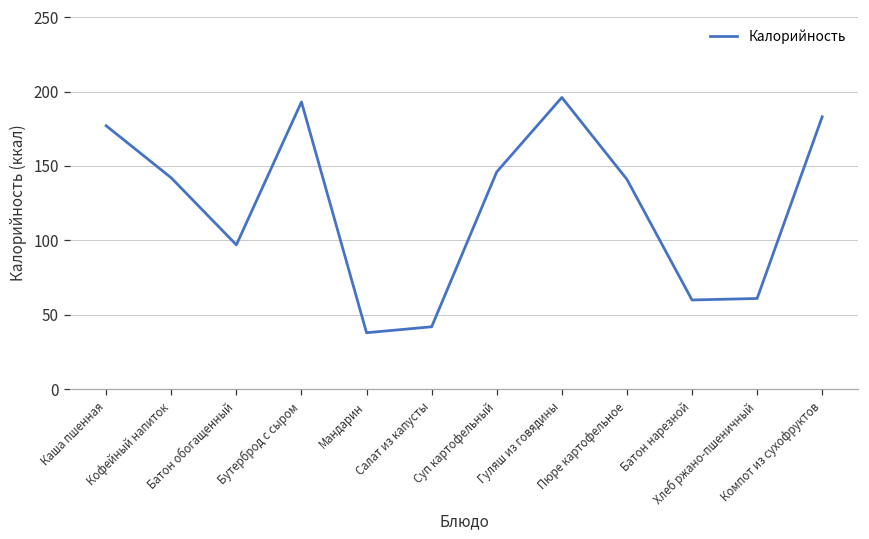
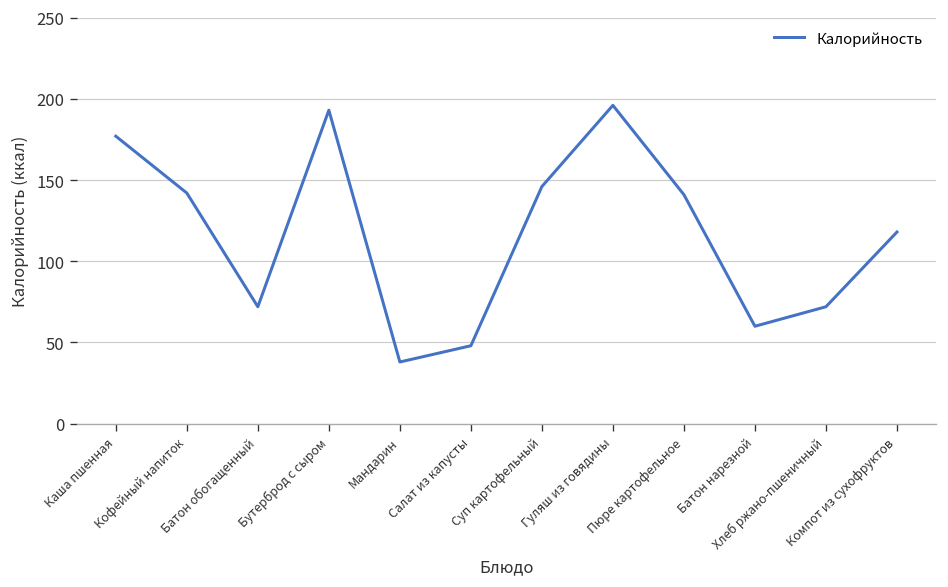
Батон обогащенный: 97 -> 72
Салат из капусты: 42 -> 48
Хлеб ржано-пшеничный: 61 -> 72
Компот из сухофруктов: 183 -> 118
